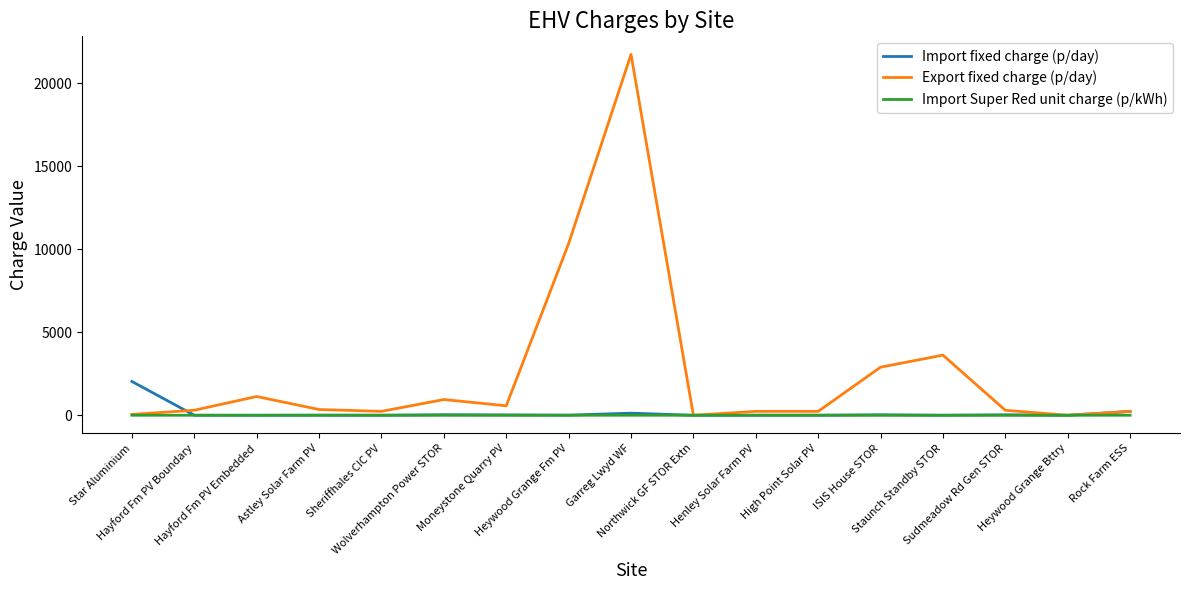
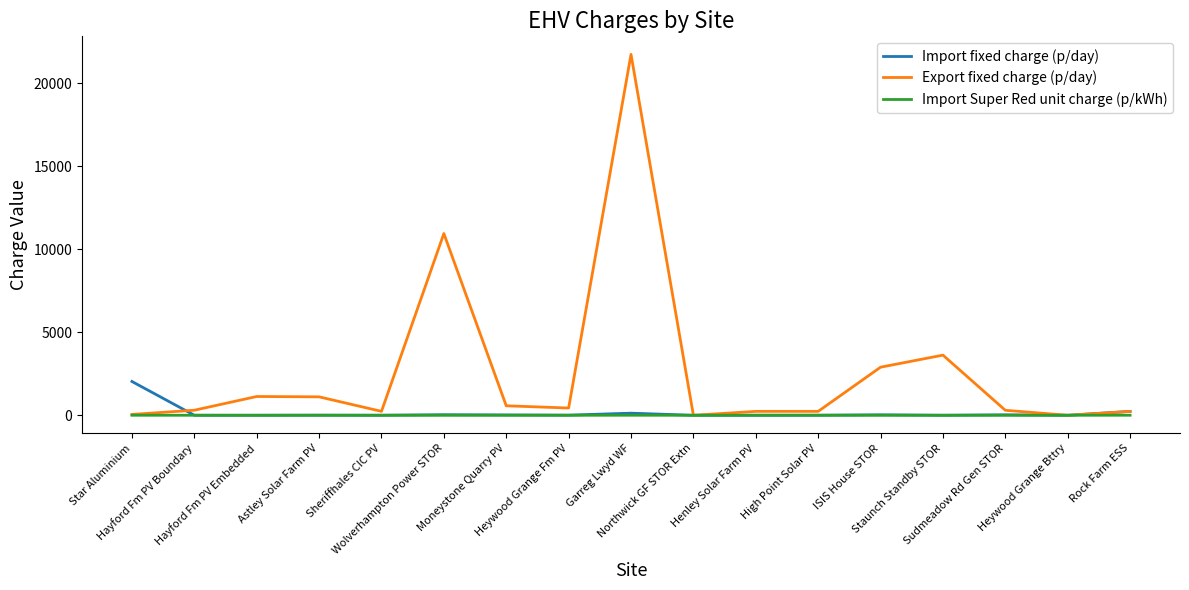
Export fixed charge (p/day), Astley Solar Farm PV: 300 -> 1100
Export fixed charge (p/day), Wolverhampton Power STOR: 900 -> 10900
Export fixed charge (p/day), Heywood Grange Fm PV: 10300 -> 400
